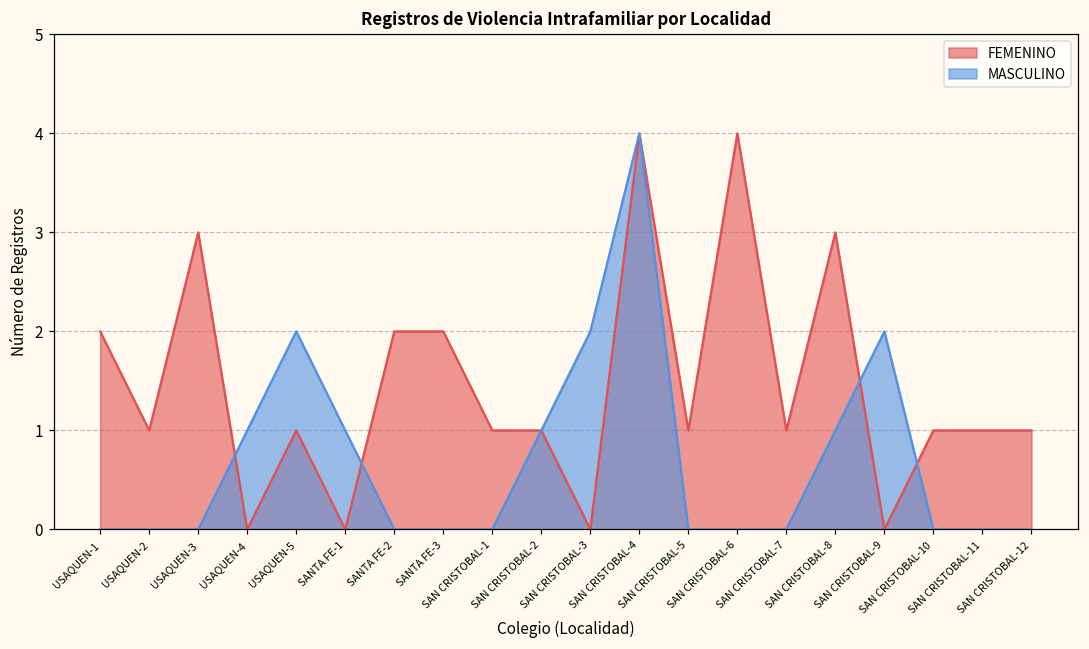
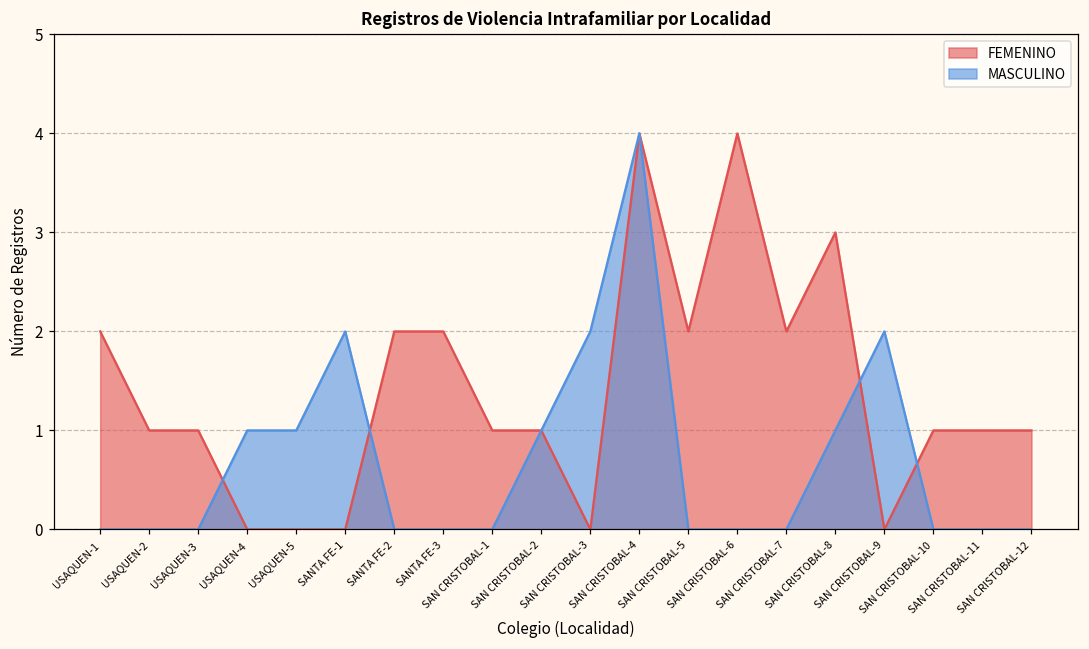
FEMENINO, USAQUEN-3: 3 -> 1
FEMENINO, USAQUEN-5: 1 -> 0
MASCULINO, USAQUEN-5: 2 -> 1
MASCULINO, SANTA FE-1: 1 -> 2
FEMENINO, SAN CRISTOBAL-5: 1 -> 2
FEMENINO, SAN CRISTOBAL-7: 1 -> 2
